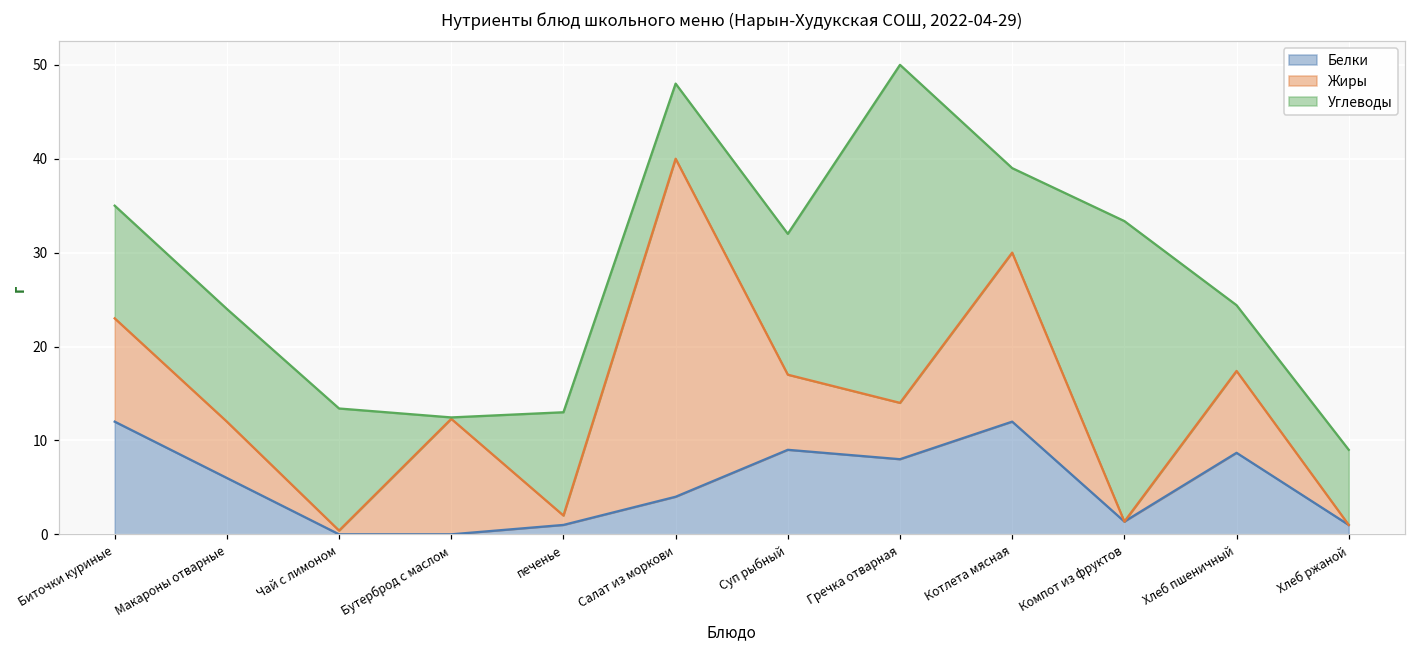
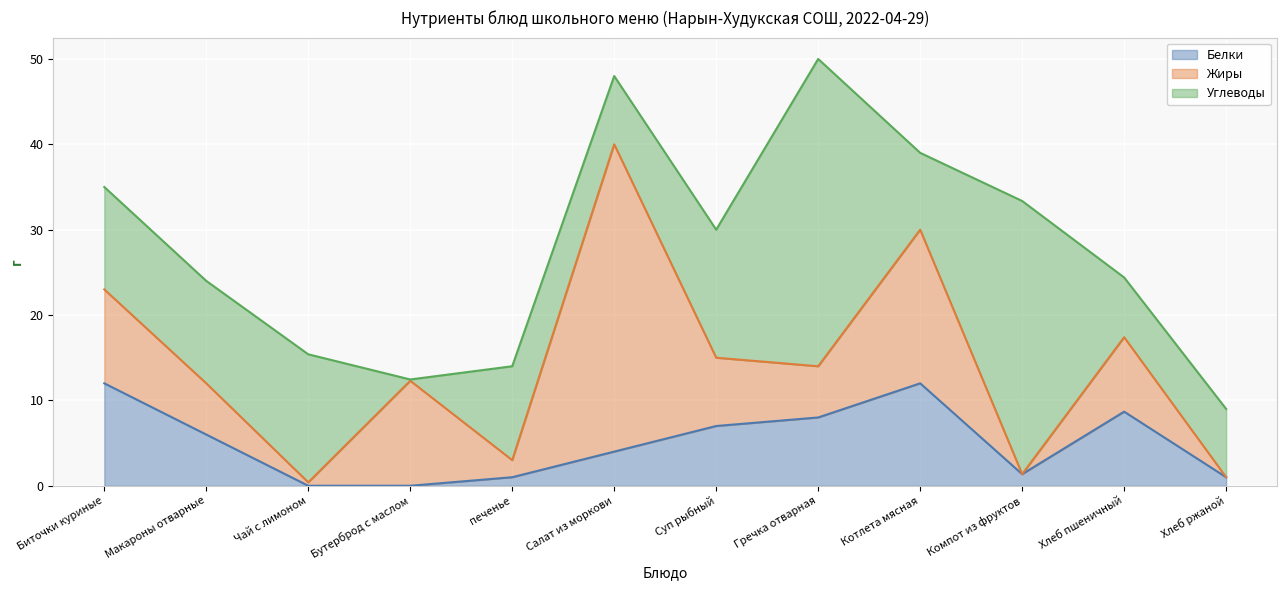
Углеводы, Чай с лимоном: 13 -> 15
Жиры, печенье: 1 -> 2
Белки, Суп рыбный: 9 -> 7
